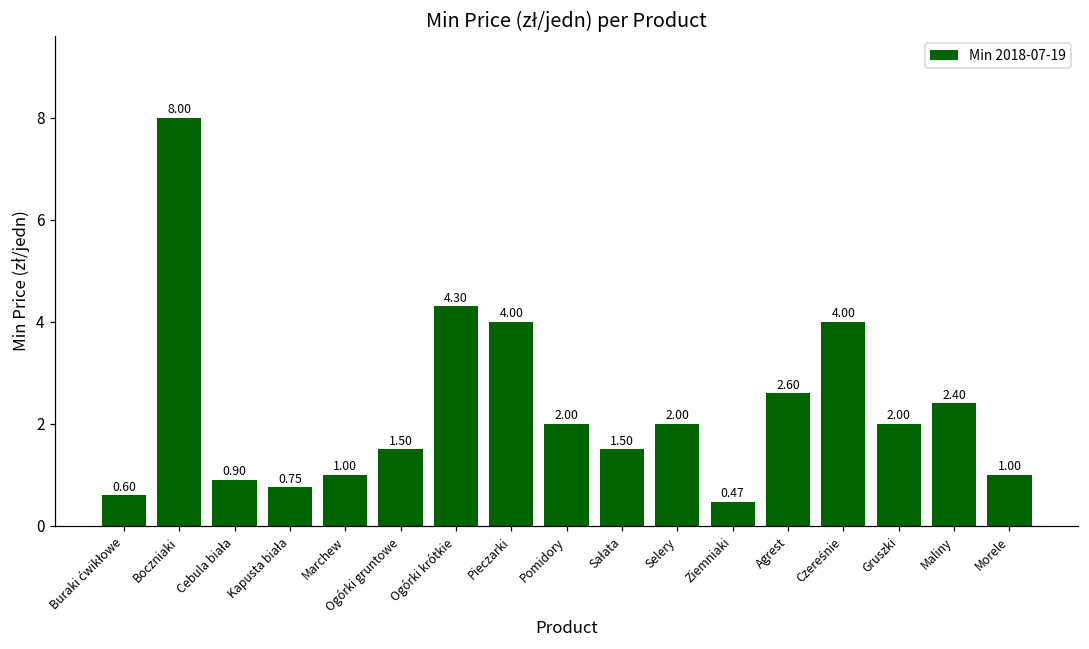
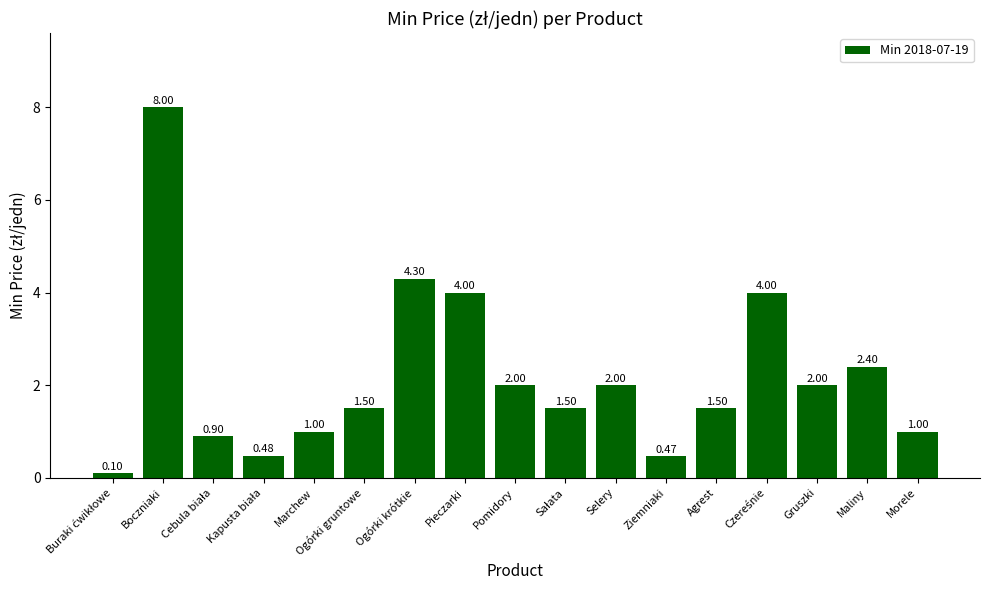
Buraki ćwikłowe: 0.60 -> 0.10
Kapusta biała: 0.75 -> 0.48
Agrest: 2.60 -> 1.50
